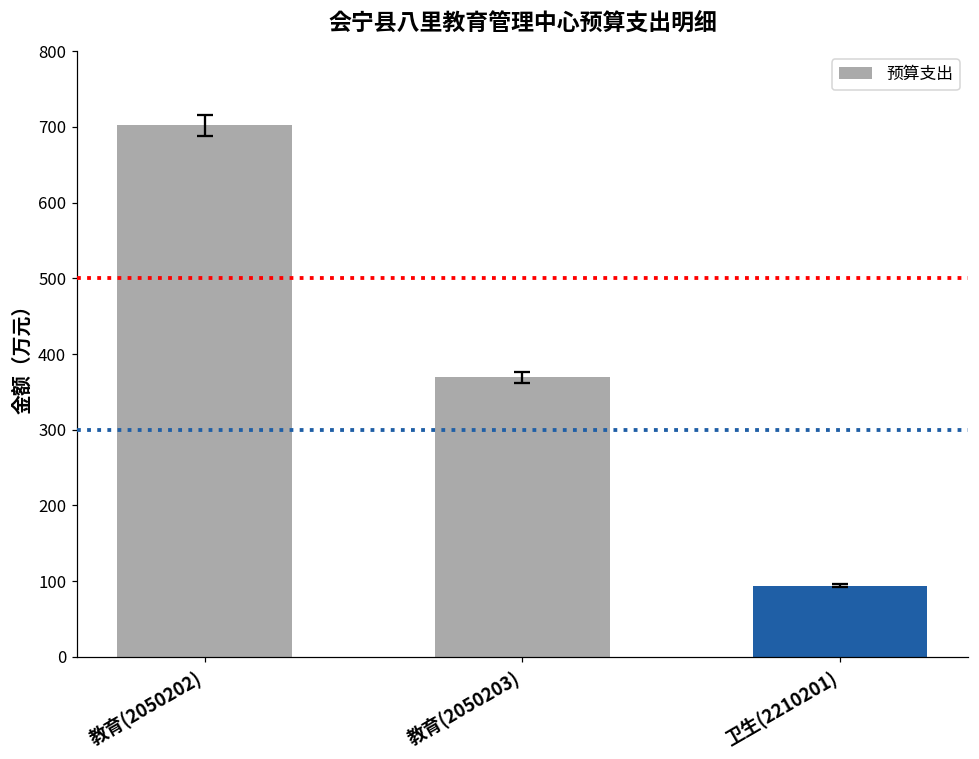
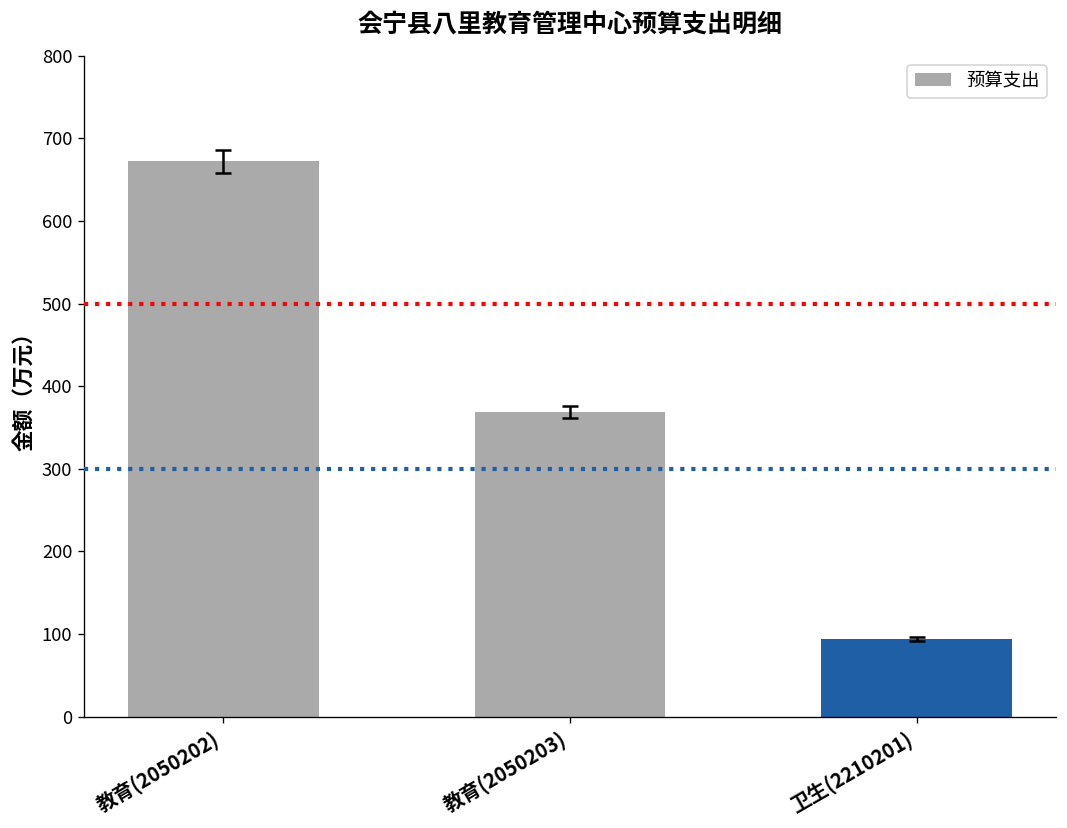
预算支出, 教育(2050202): 700 -> 670
